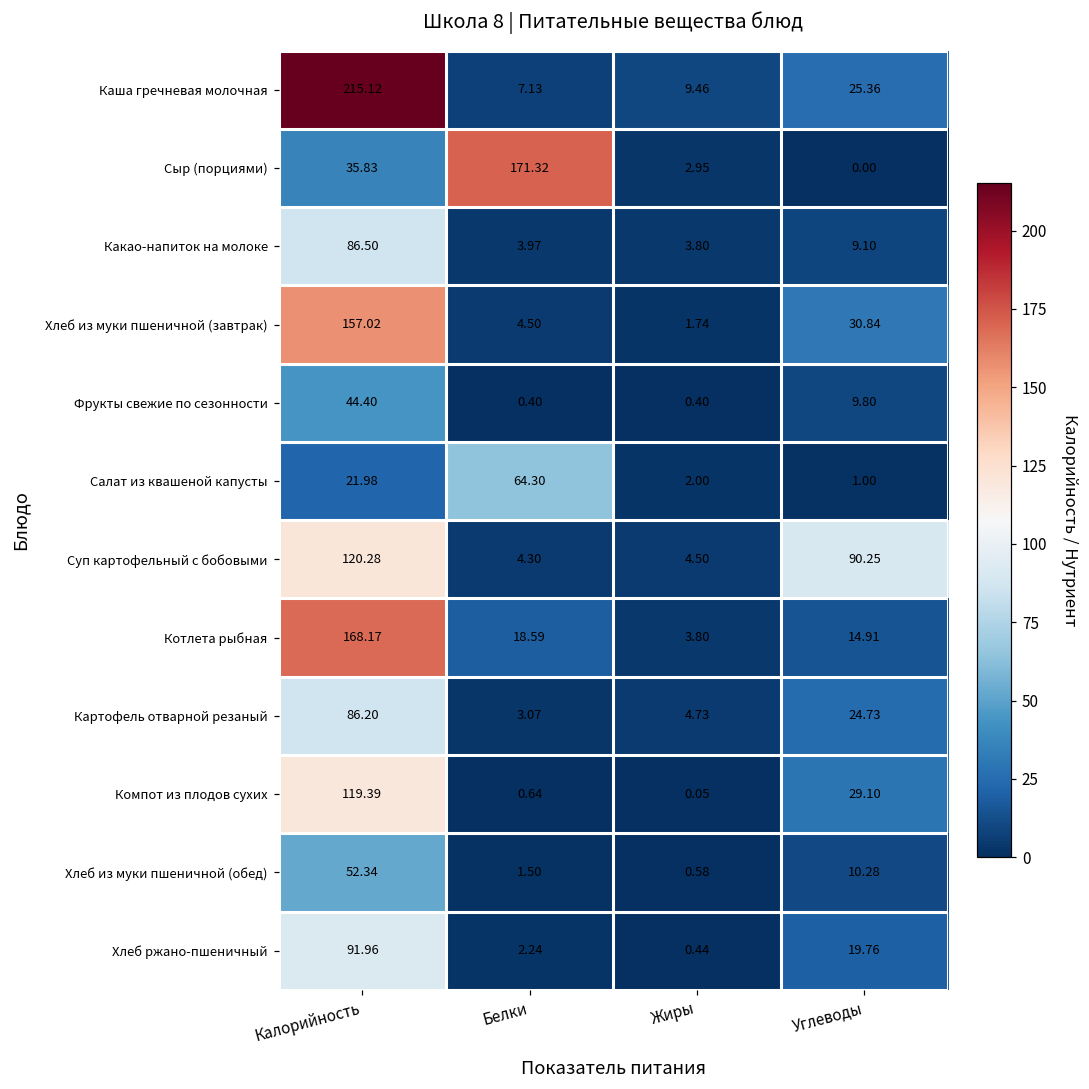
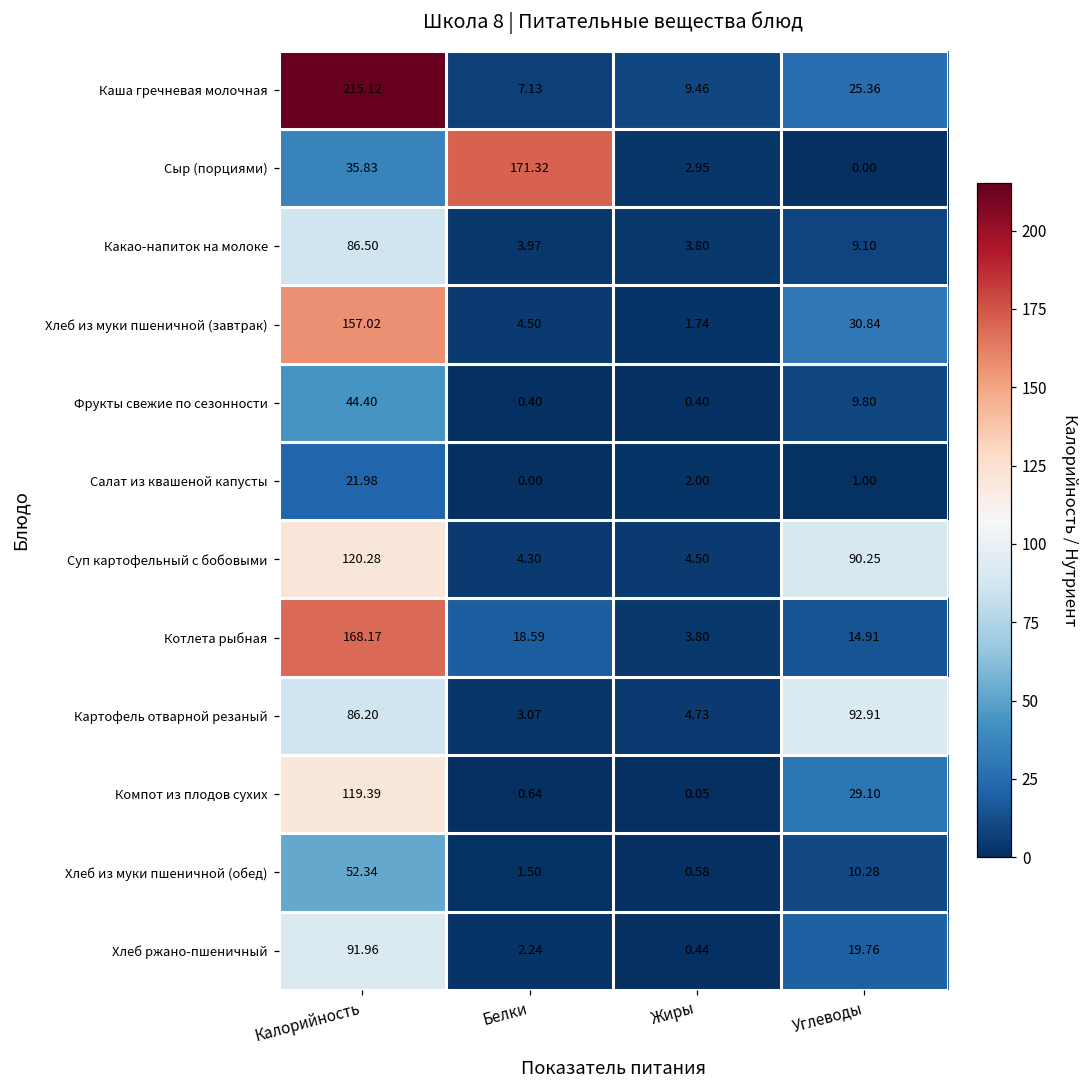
Салат из квашеной капусты, Белки: 64.30 -> 0.00
Картофель отварной резаный, Углеводы: 24.73 -> 92.91
